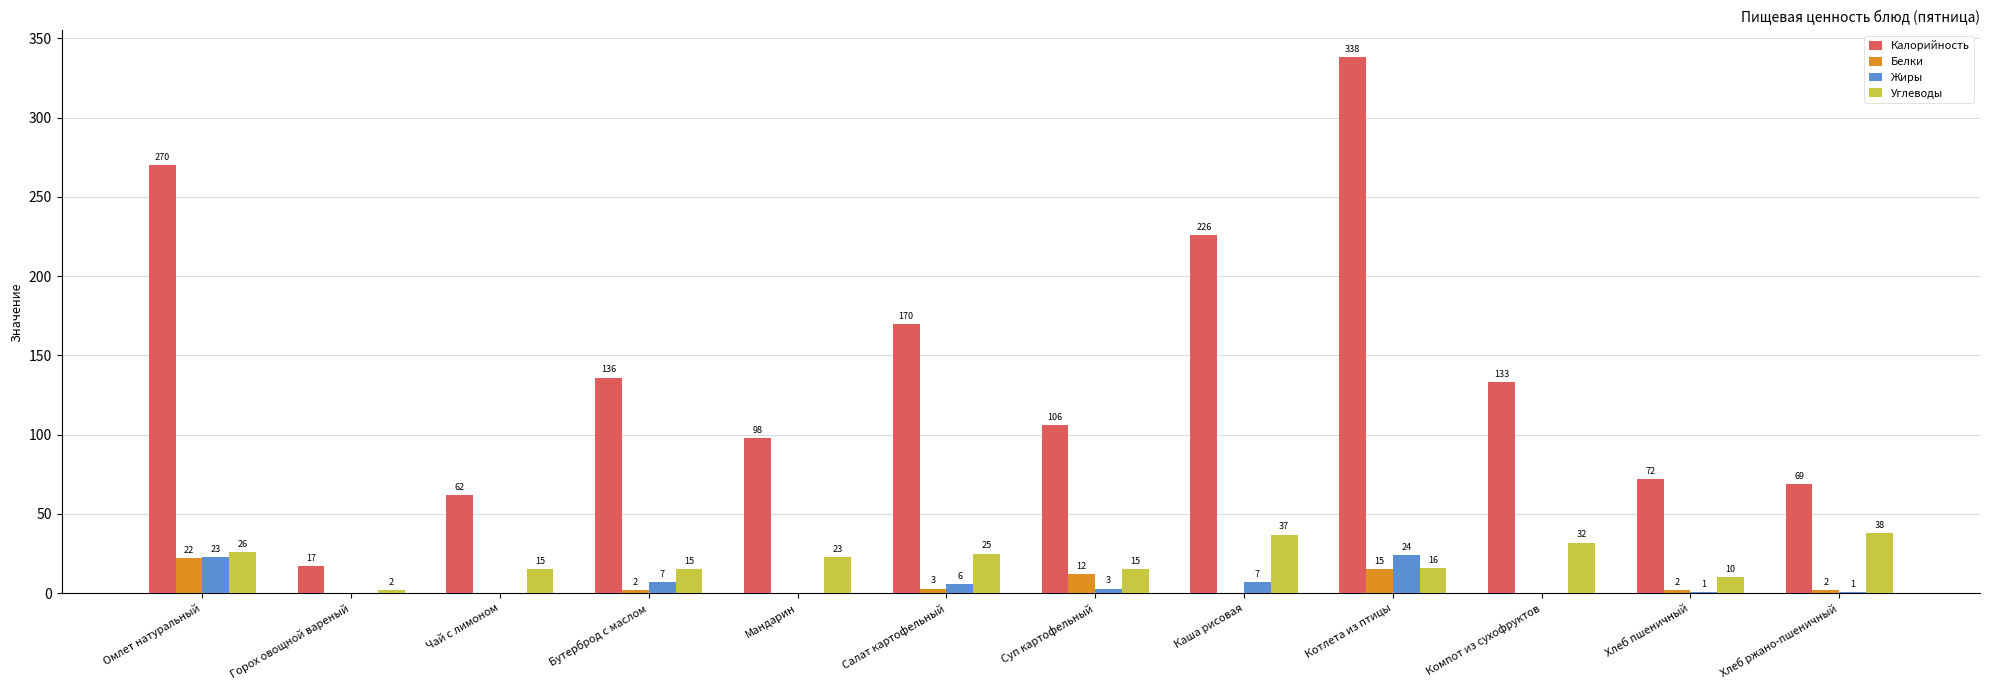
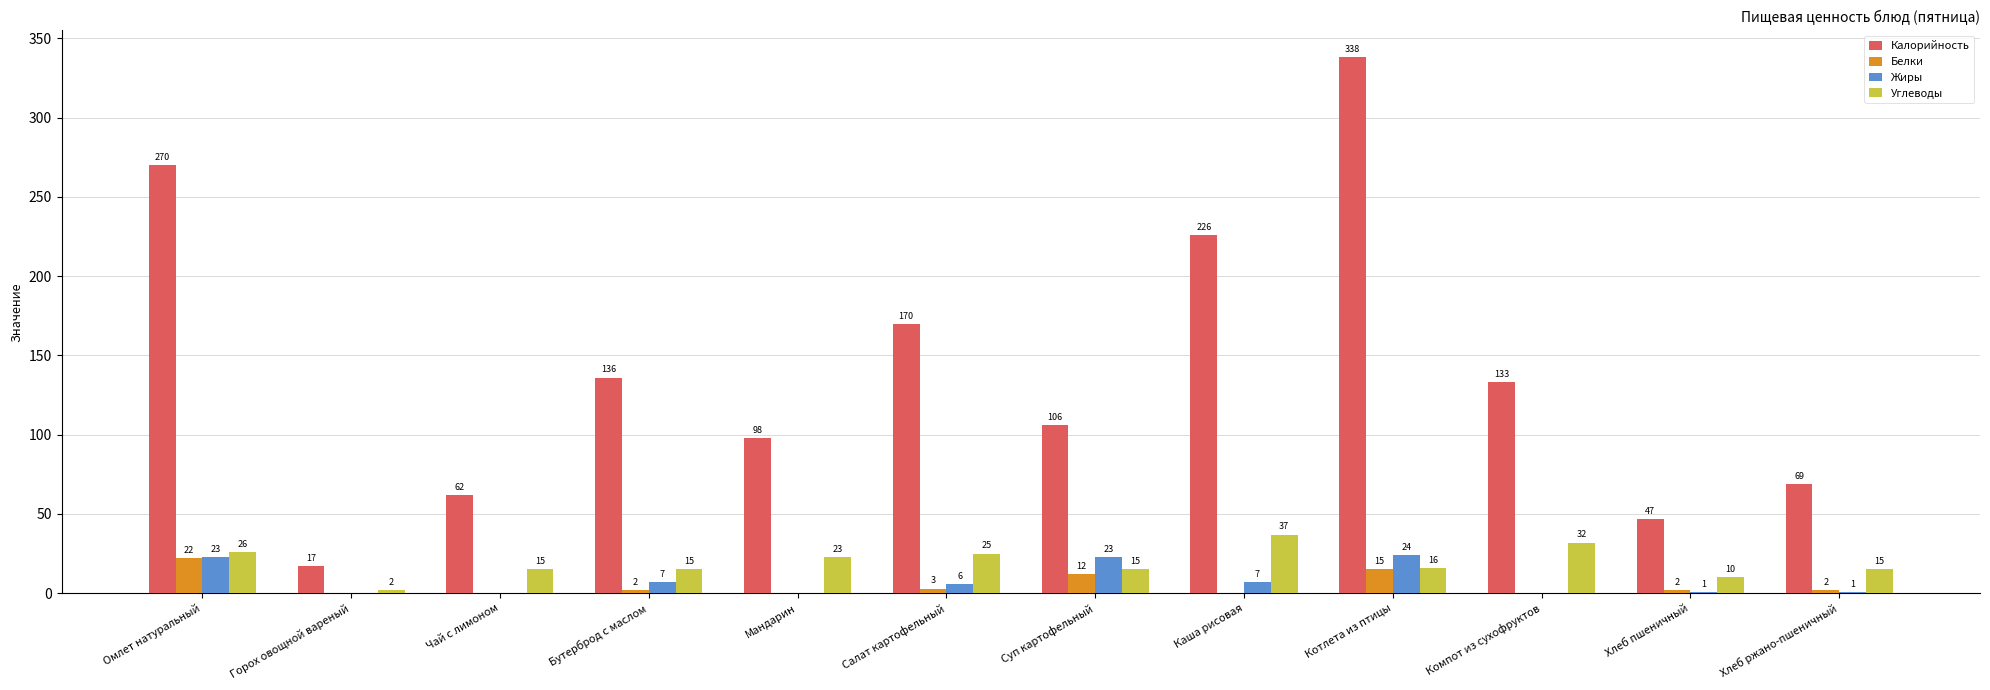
Жиры, Суп картофельный: 3 -> 23
Калорийность, Хлеб пшеничный: 72 -> 47
Углеводы, Хлеб ржано-пшеничный: 38 -> 15
